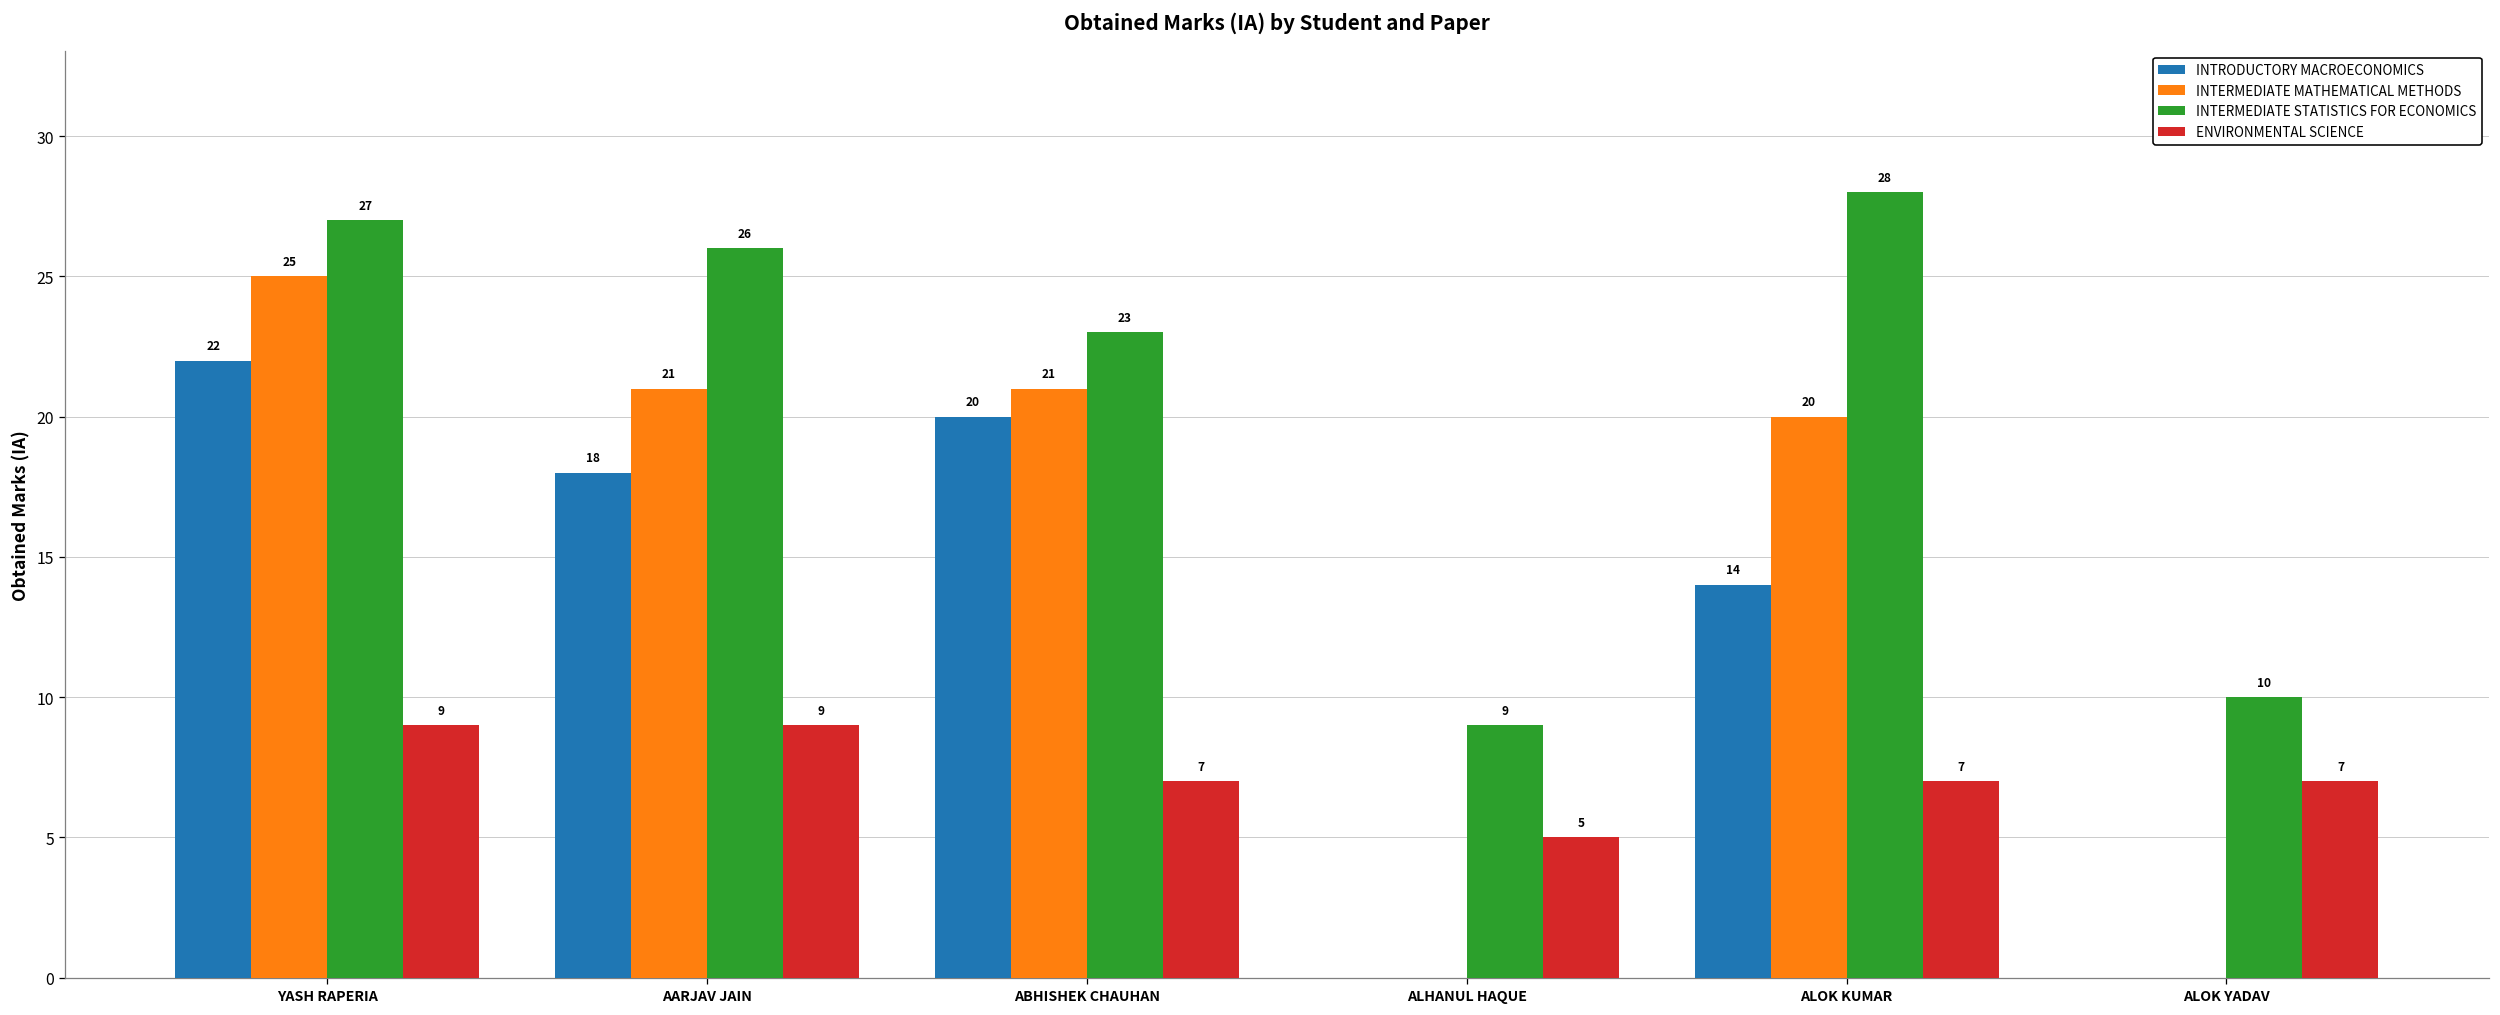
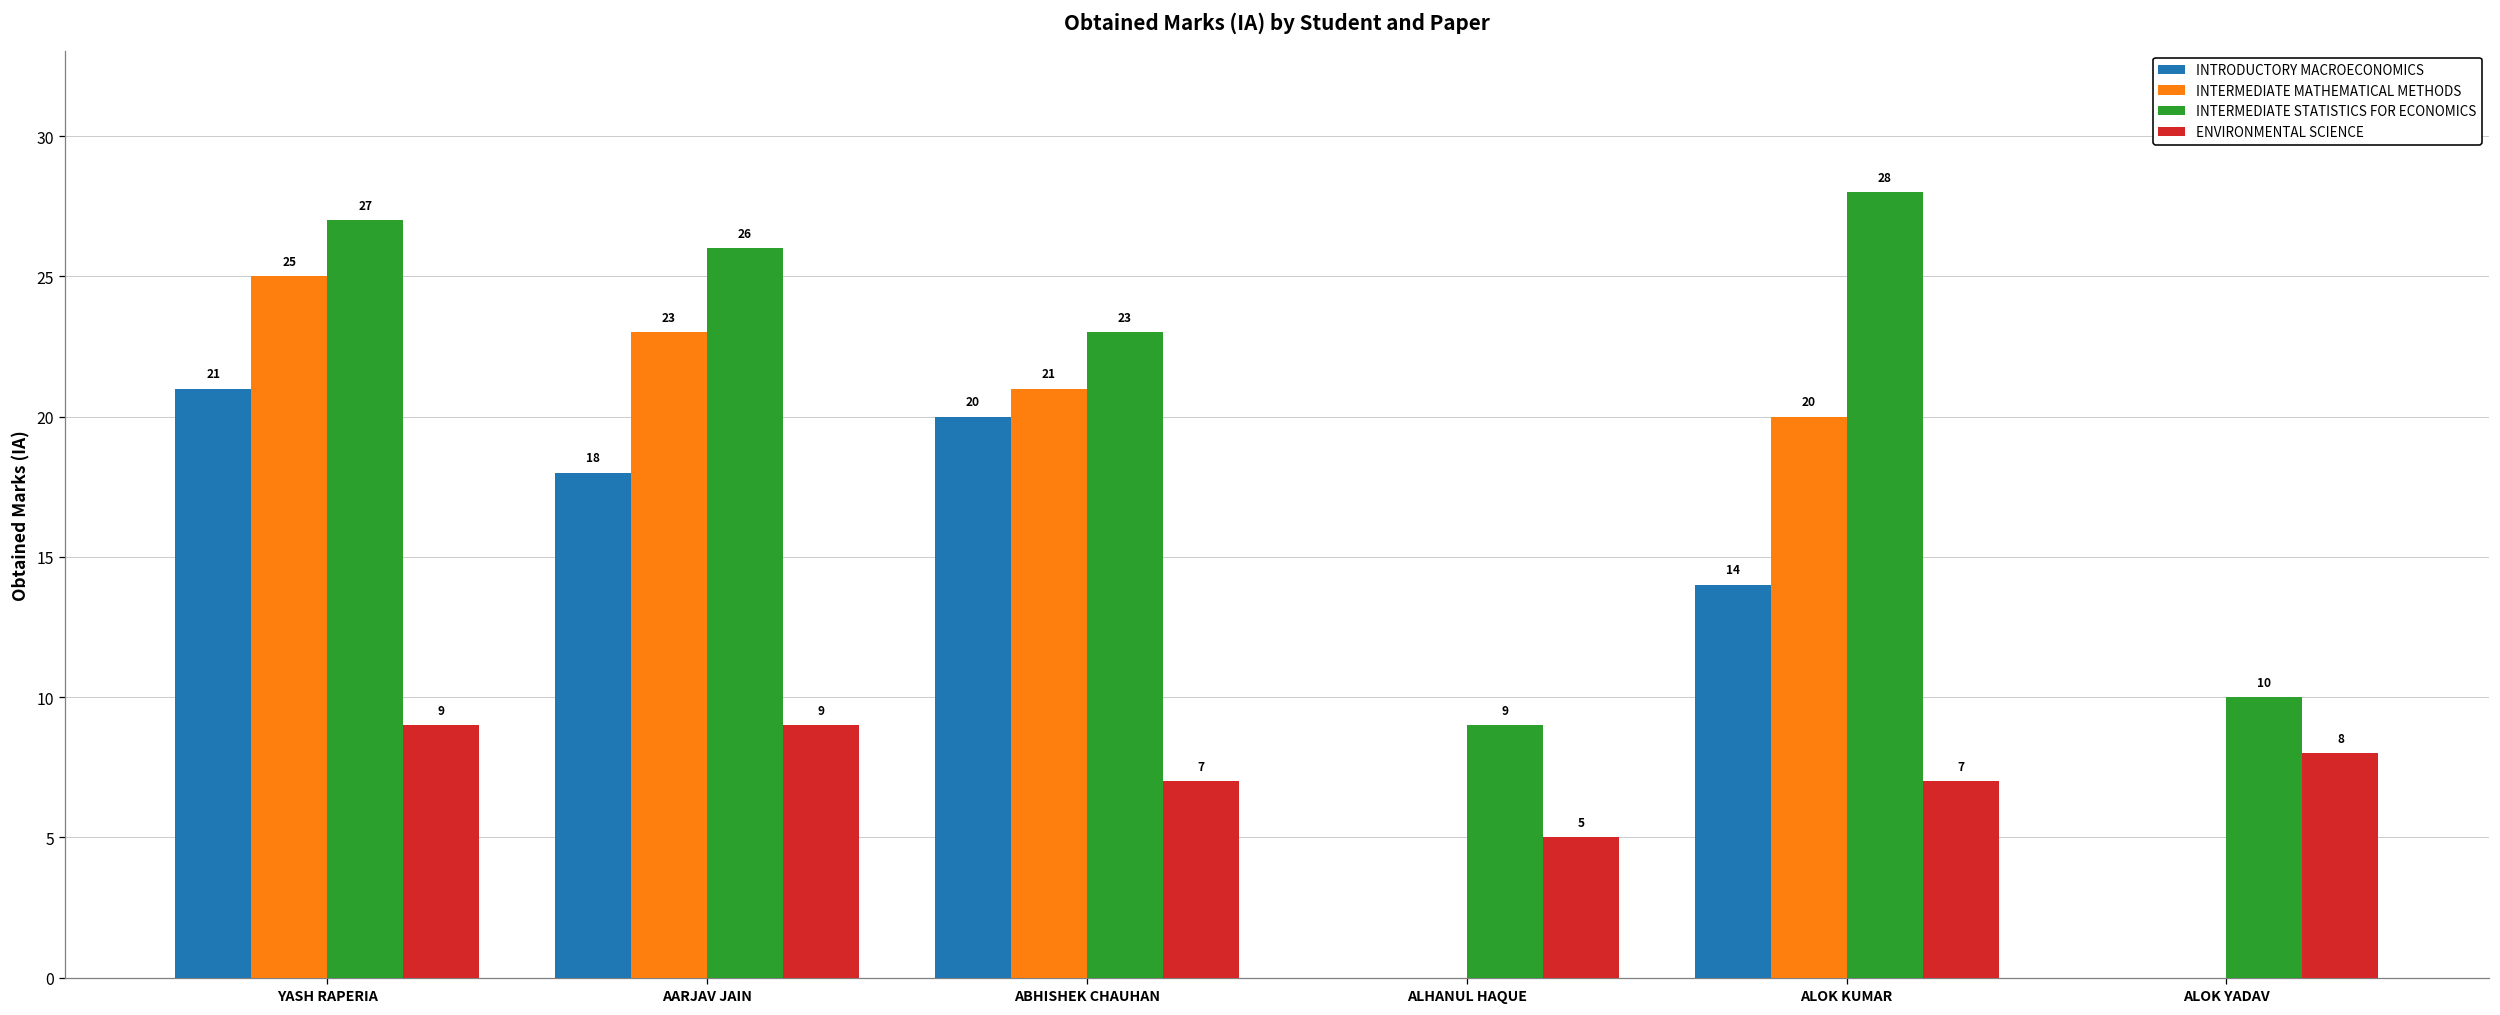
INTRODUCTORY MACROECONOMICS, YASH RAPERIA: 22 -> 21
INTERMEDIATE MATHEMATICAL METHODS, AARJAV JAIN: 21 -> 23
ENVIRONMENTAL SCIENCE, ALOK YADAV: 7 -> 8
